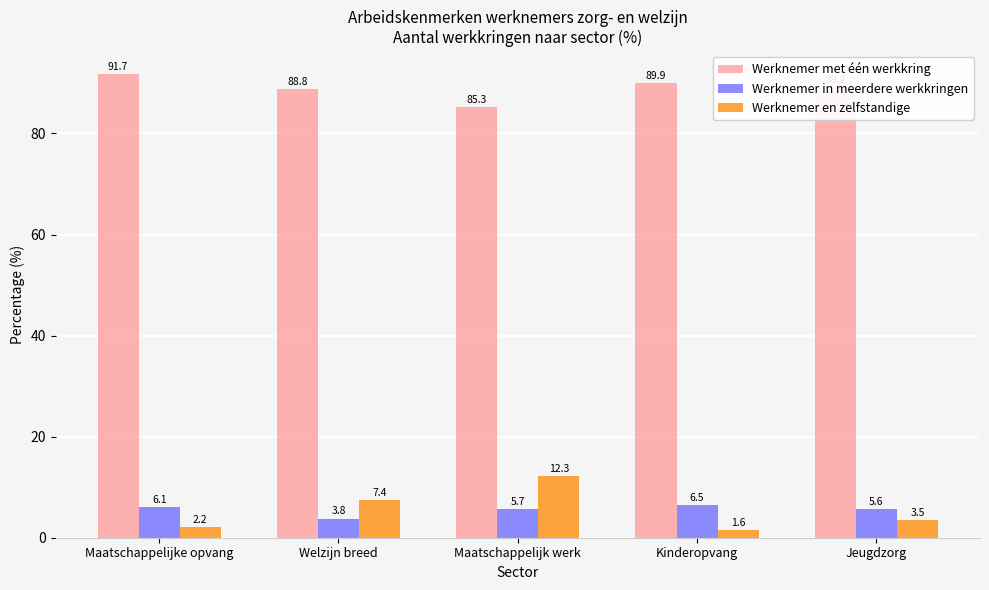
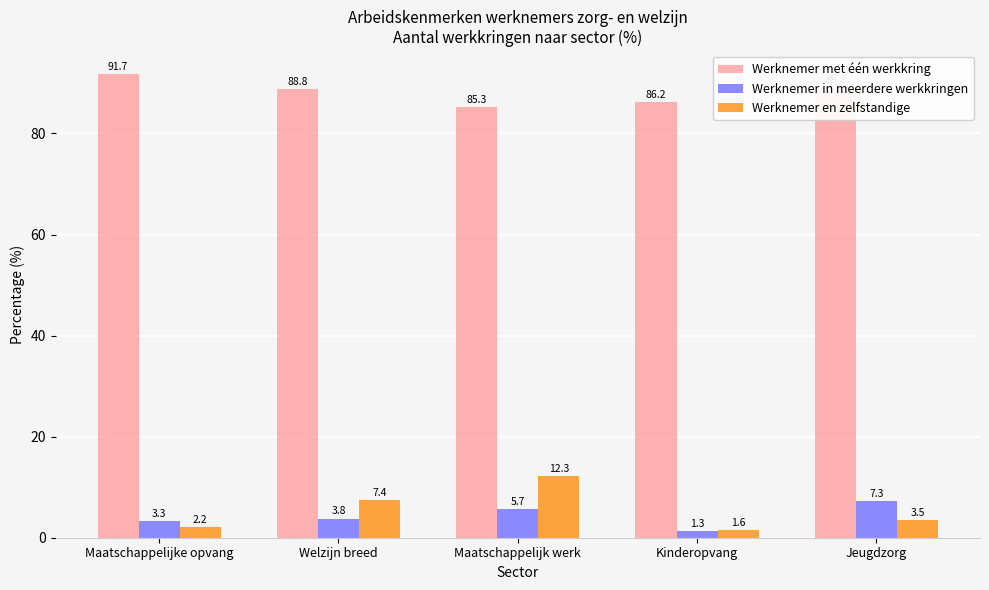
Werknemer in meerdere werkkringen, Maatschappelijke opvang: 6.1 -> 3.3
Werknemer met één werkkring, Kinderopvang: 89.9 -> 86.2
Werknemer in meerdere werkkringen, Kinderopvang: 6.5 -> 1.3
Werknemer in meerdere werkkringen, Jeugdzorg: 5.6 -> 7.3
